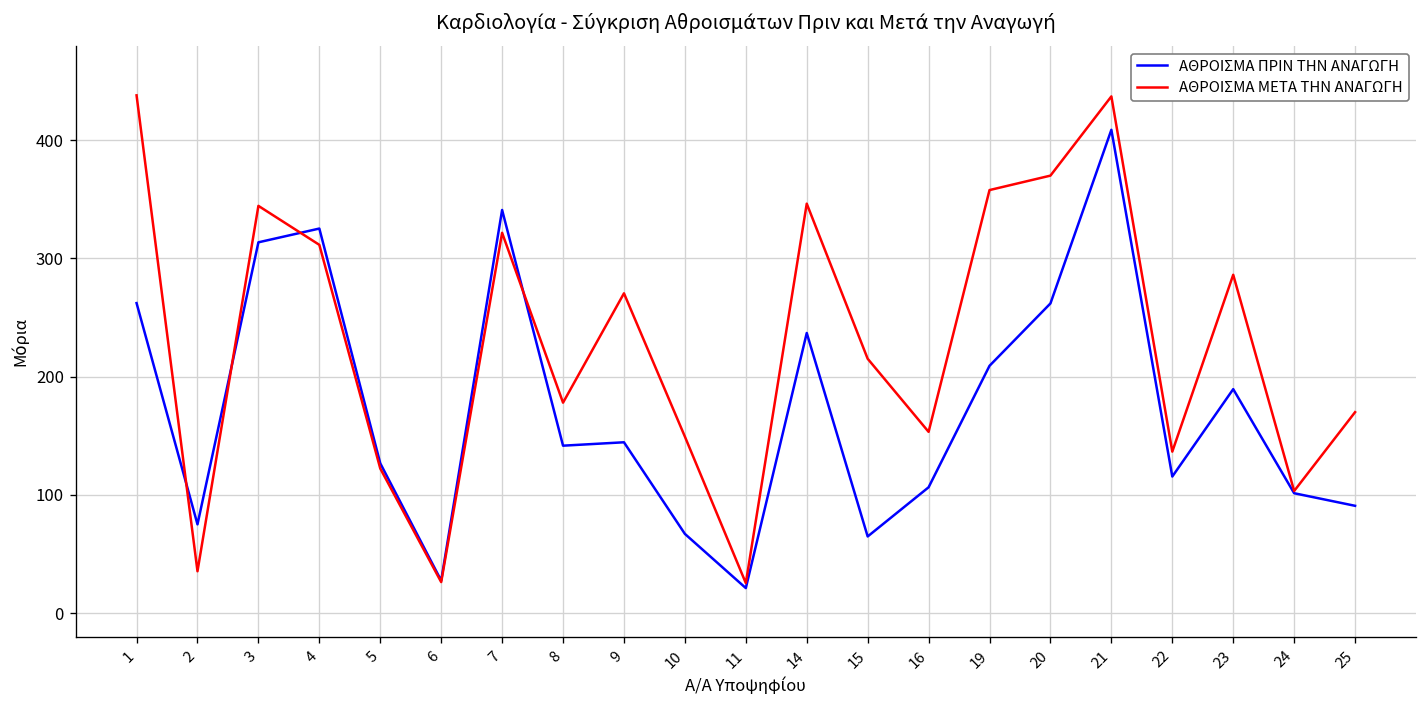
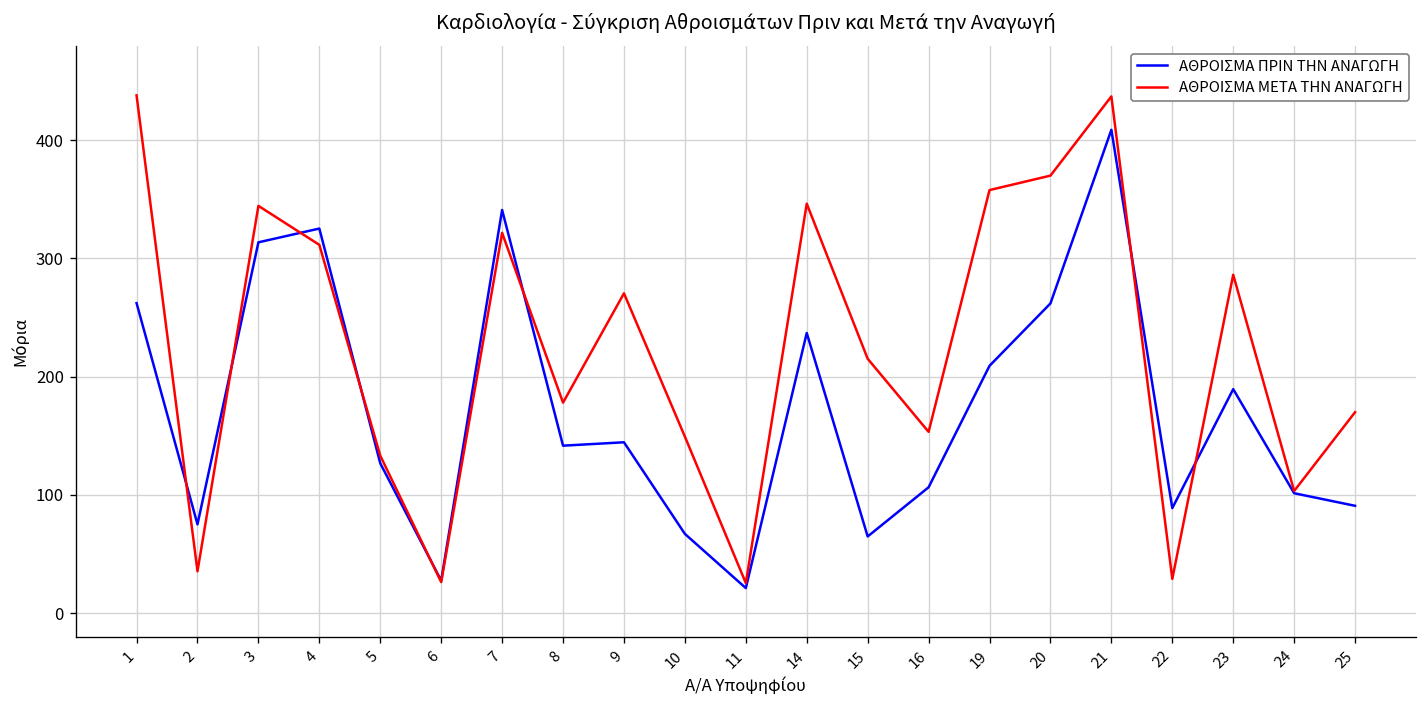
ΑΘΡΟΙΣΜΑ ΜΕΤΑ ΤΗΝ ΑΝΑΓΩΓΗ, 5: 120 -> 130
ΑΘΡΟΙΣΜΑ ΠΡΙΝ ΤΗΝ ΑΝΑΓΩΓΗ, 22: 120 -> 90
ΑΘΡΟΙΣΜΑ ΜΕΤΑ ΤΗΝ ΑΝΑΓΩΓΗ, 22: 140 -> 30
